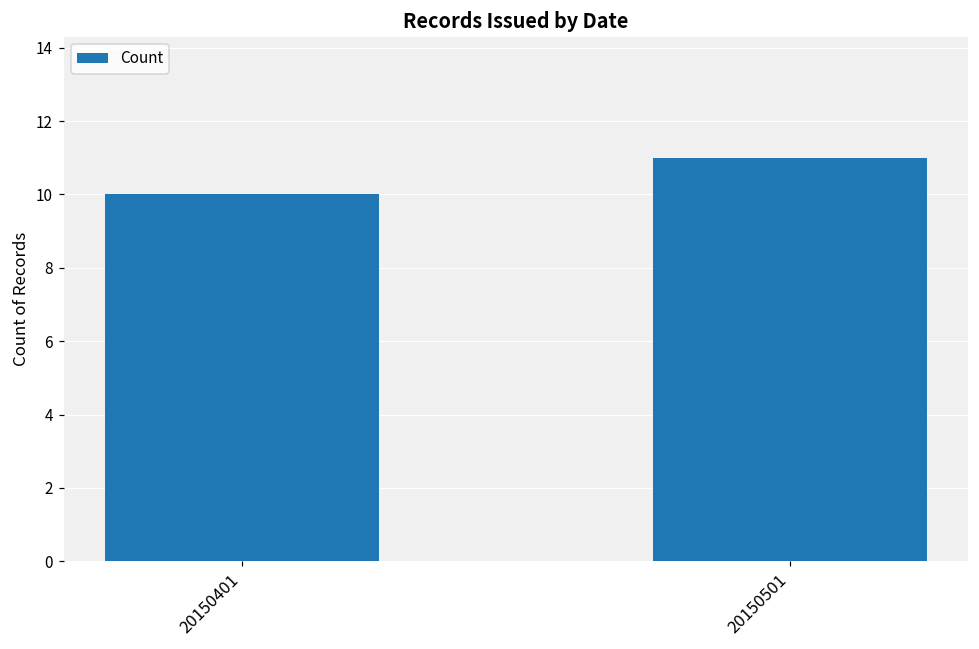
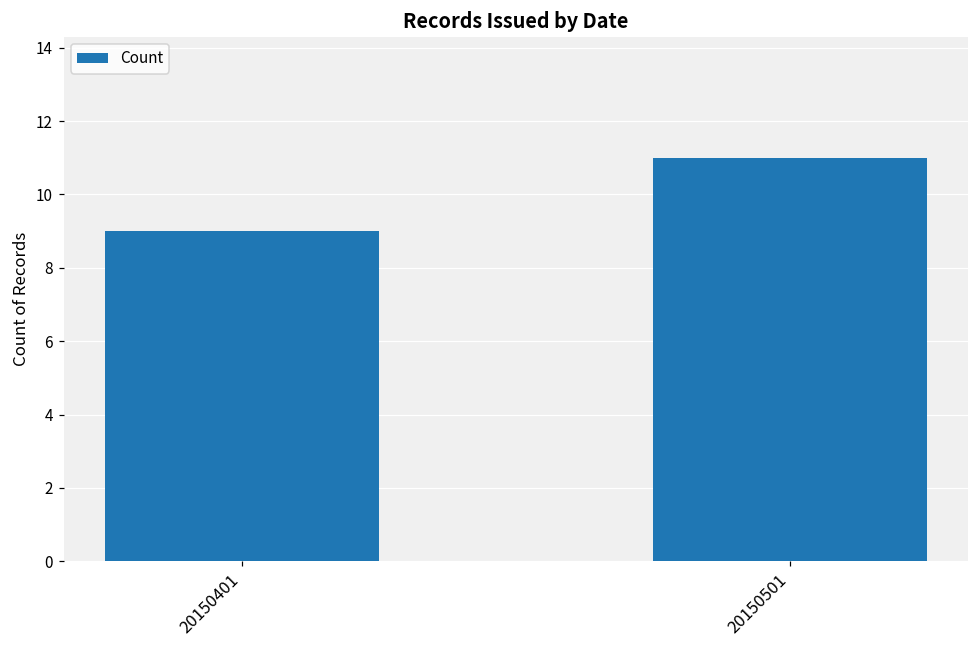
20150401: 10 -> 9
